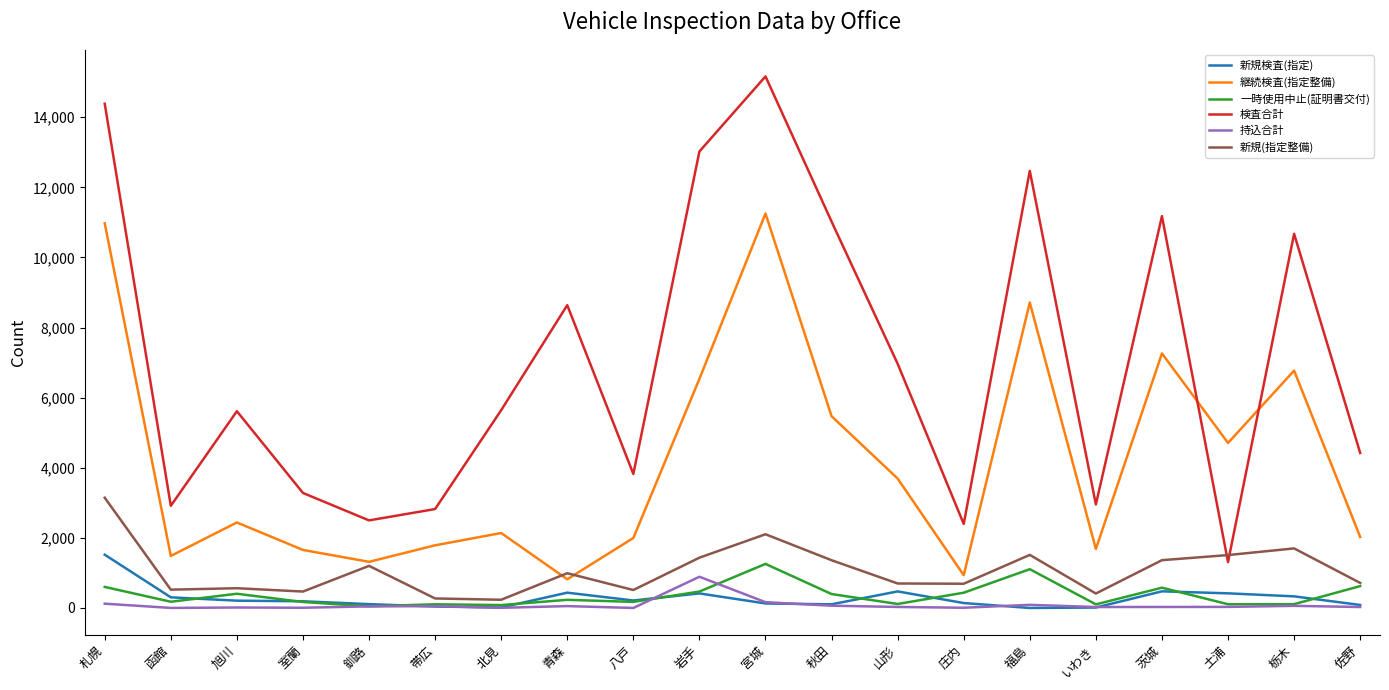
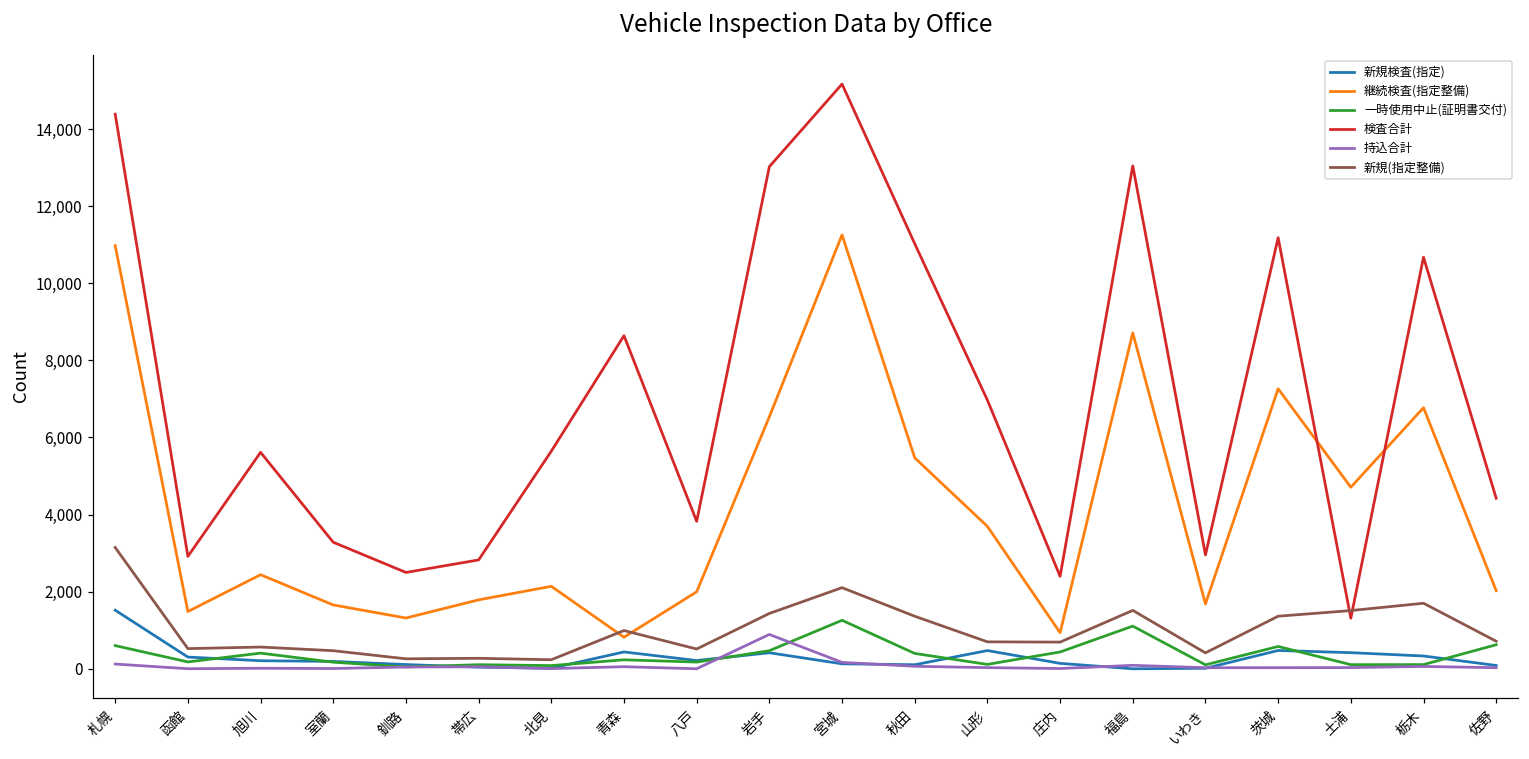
新規(指定整備), 釧路: 1,200 -> 300
検査合計, 福島: 12,500 -> 13,000
